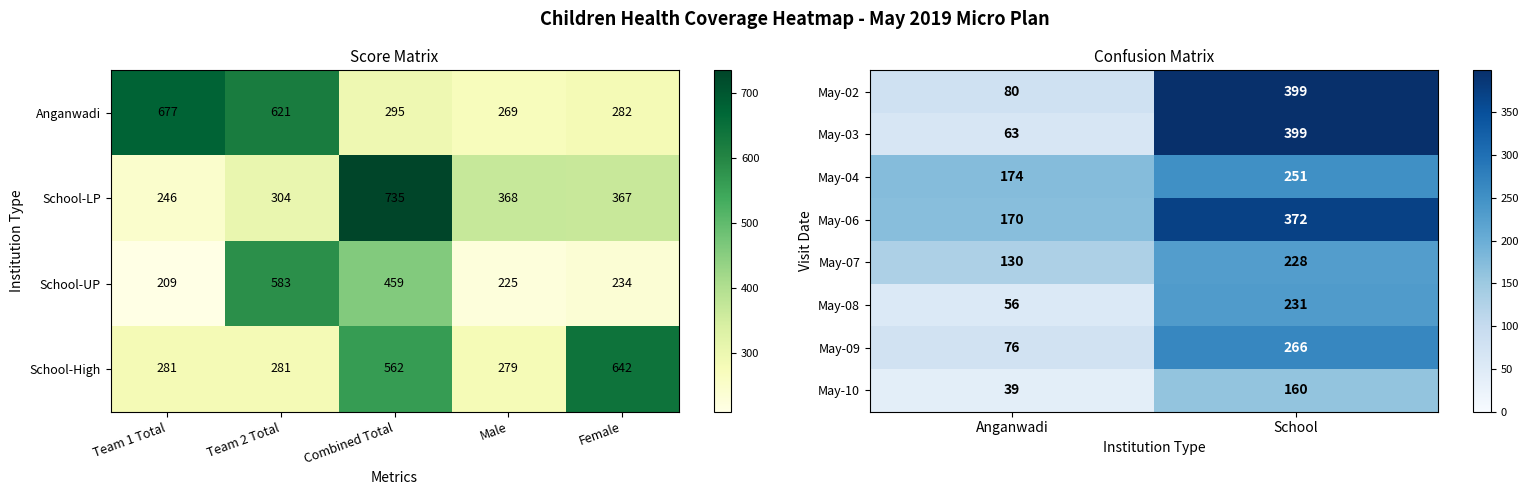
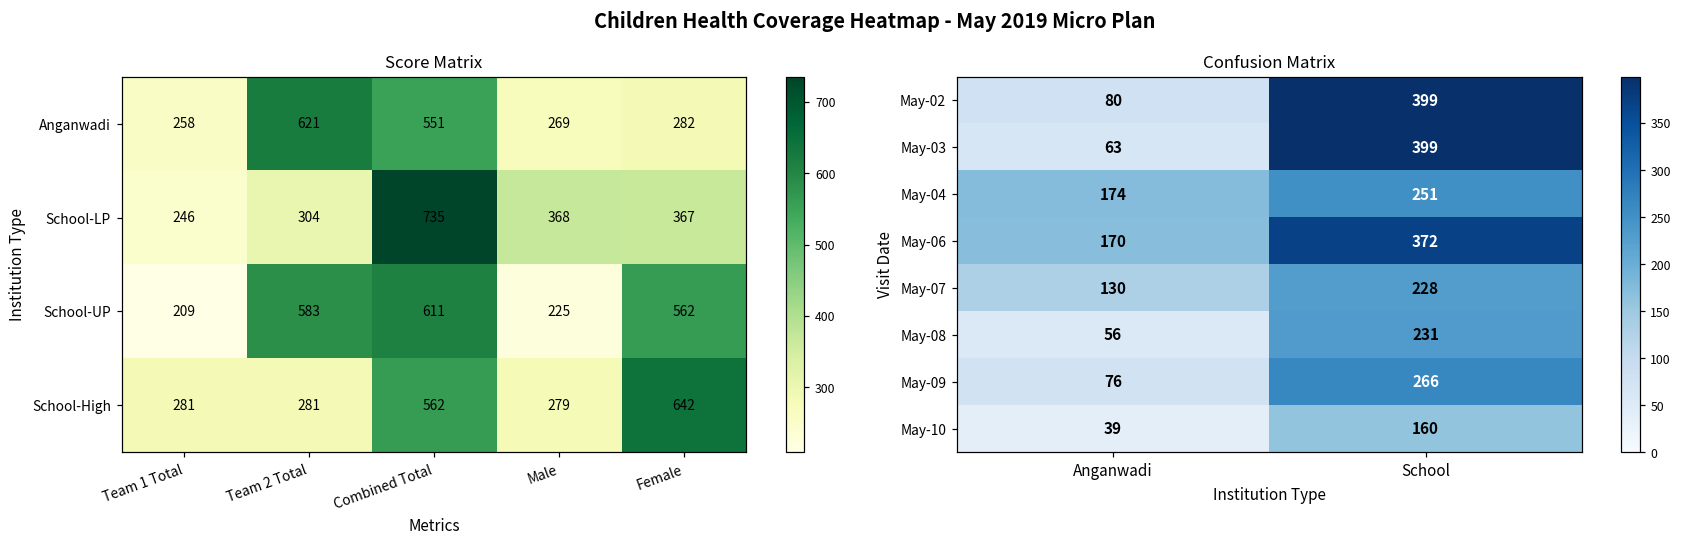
Score Matrix, Anganwadi, Team 1 Total: 677 -> 258
Score Matrix, Anganwadi, Combined Total: 295 -> 551
Score Matrix, School-UP, Combined Total: 459 -> 611
Score Matrix, School-UP, Female: 234 -> 562
